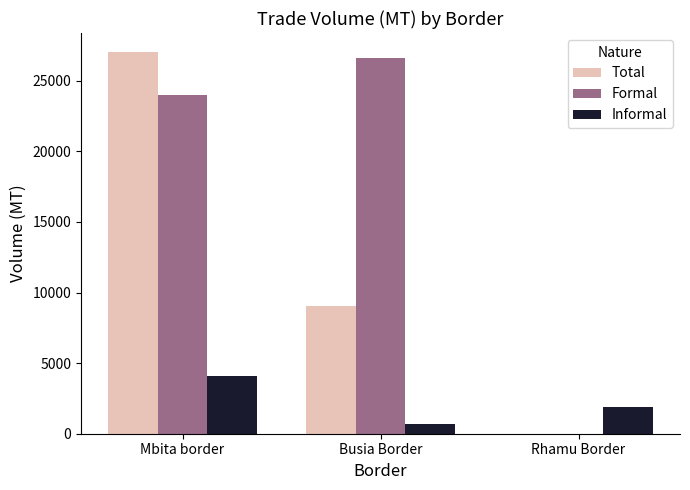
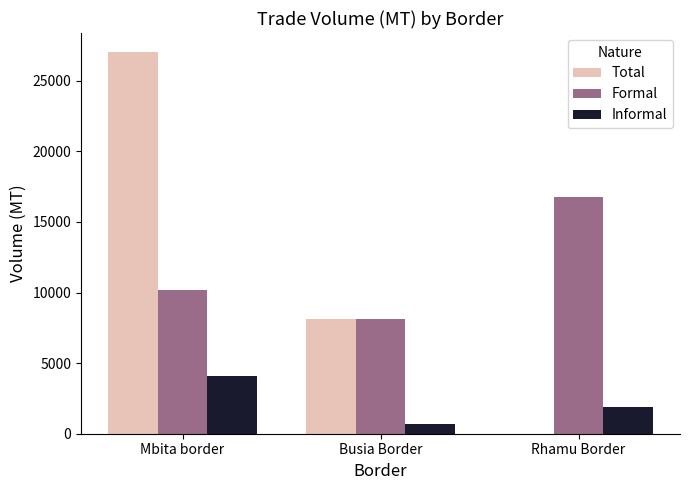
Formal, Mbita border: 24000 -> 10100
Total, Busia Border: 9100 -> 8100
Formal, Busia Border: 26600 -> 8100
Formal, Rhamu Border: 0 -> 16800
